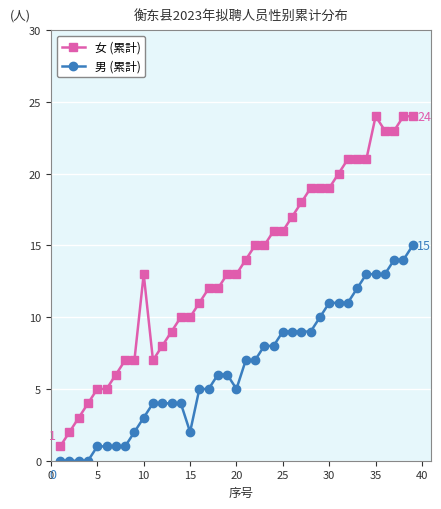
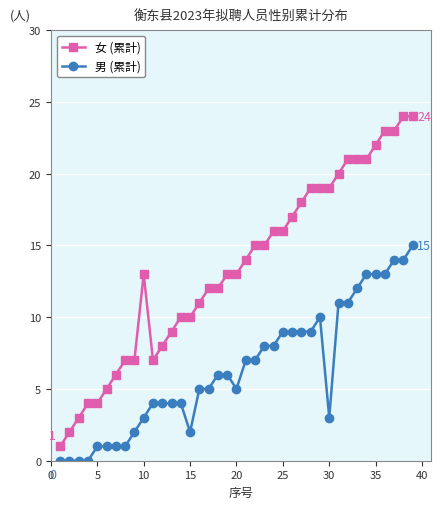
女 (累計), 5: 5 -> 4
男 (累計), 30: 11 -> 3
女 (累計), 35: 24 -> 22
